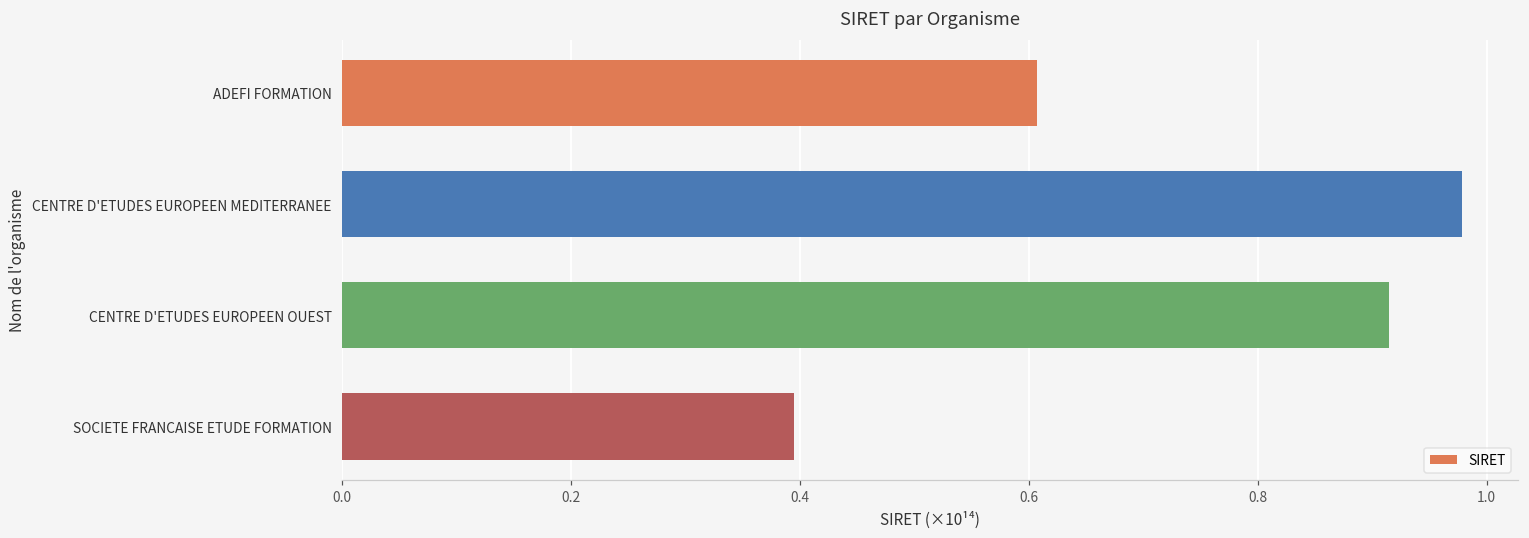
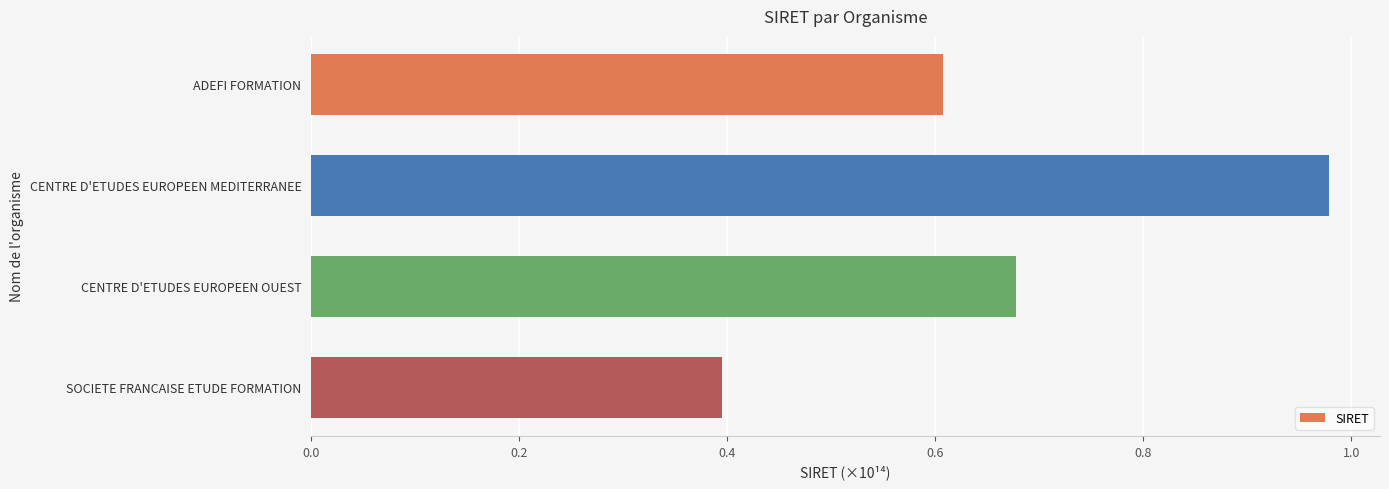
CENTRE D'ETUDES EUROPEEN OUEST: 0.915 -> 0.678
